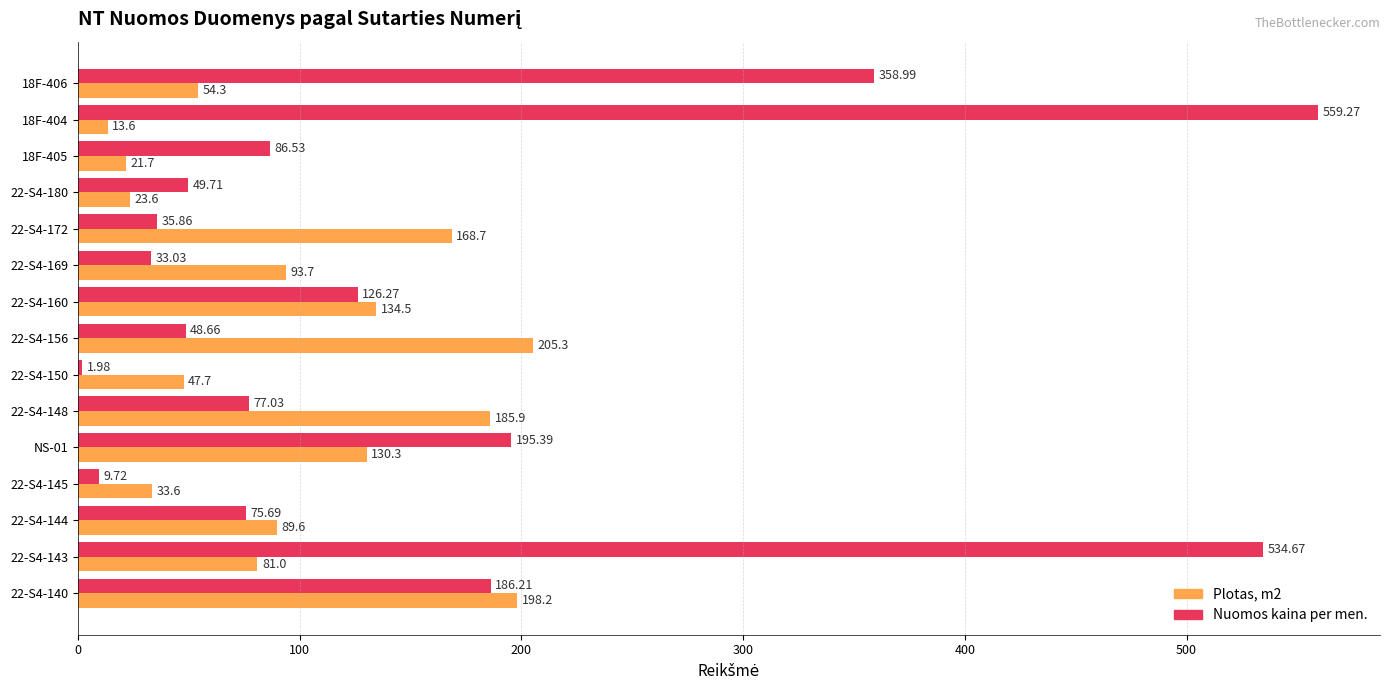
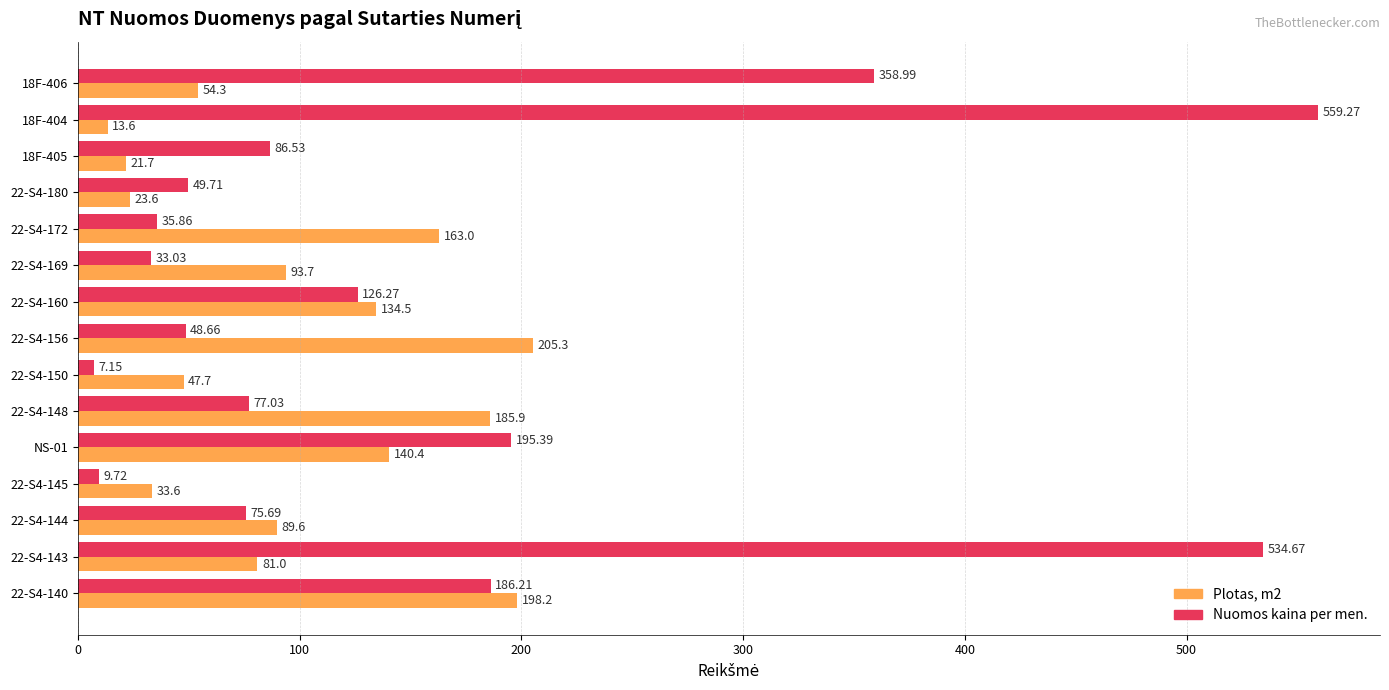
Plotas, m2, 22-S4-172: 168.7 -> 163.0
Nuomos kaina per men., 22-S4-150: 1.98 -> 7.15
Plotas, m2, NS-01: 130.3 -> 140.4
